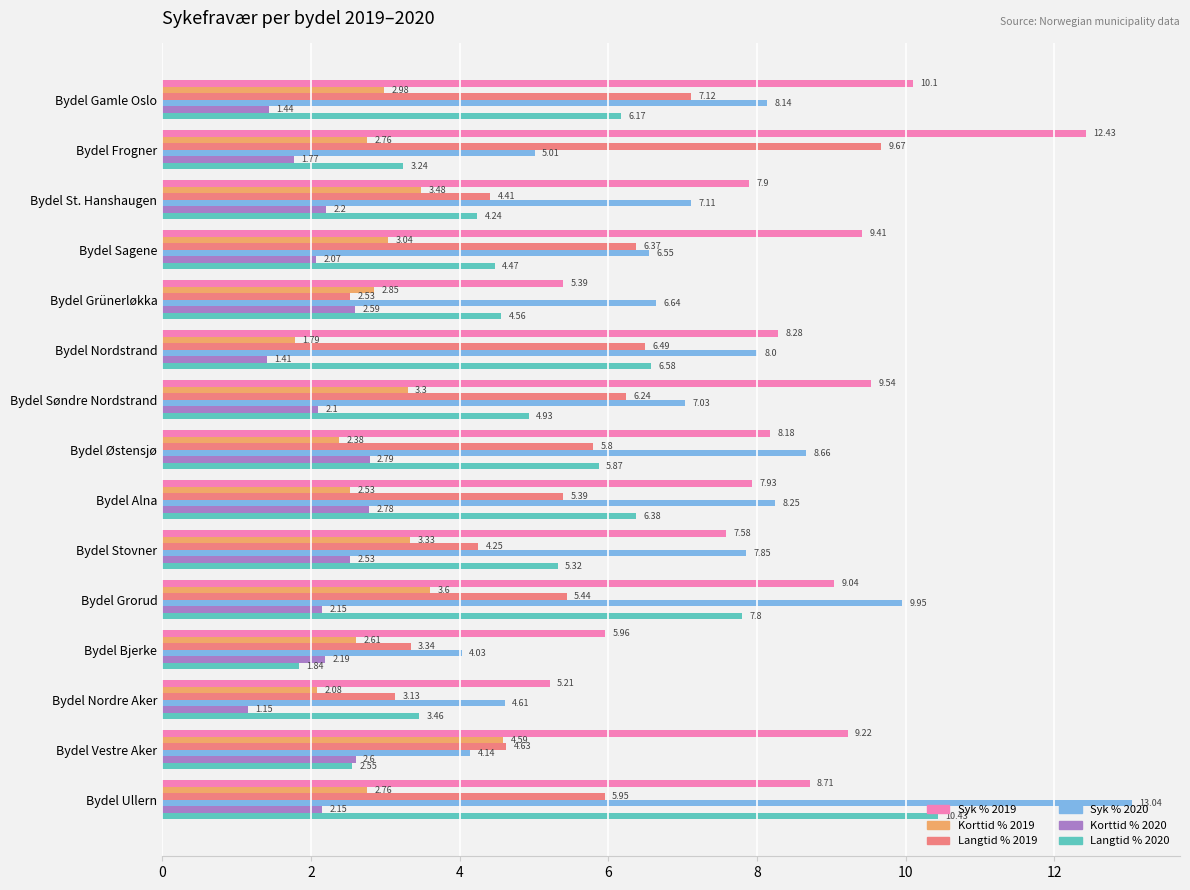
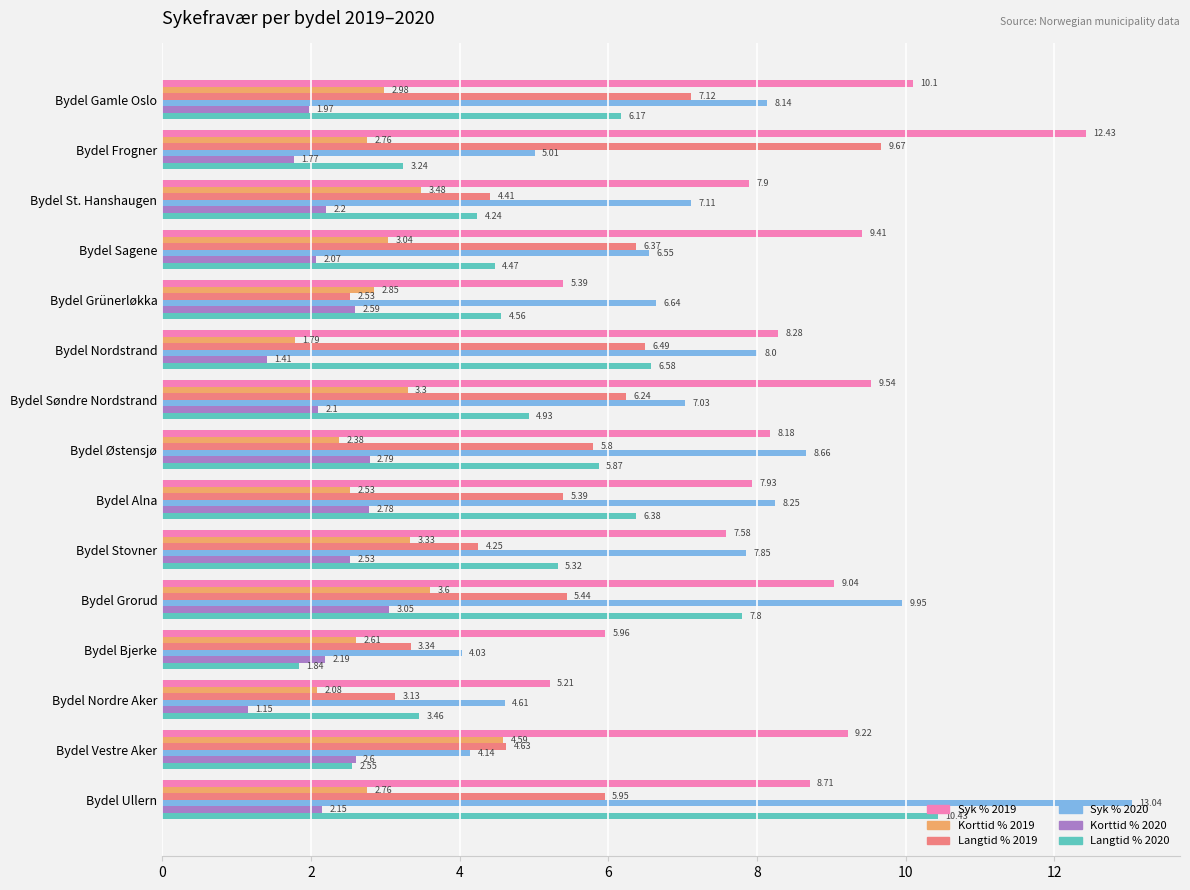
Korttid % 2020, Bydel Gamle Oslo: 1.44 -> 1.97
Korttid % 2020, Bydel Grorud: 2.15 -> 3.05
